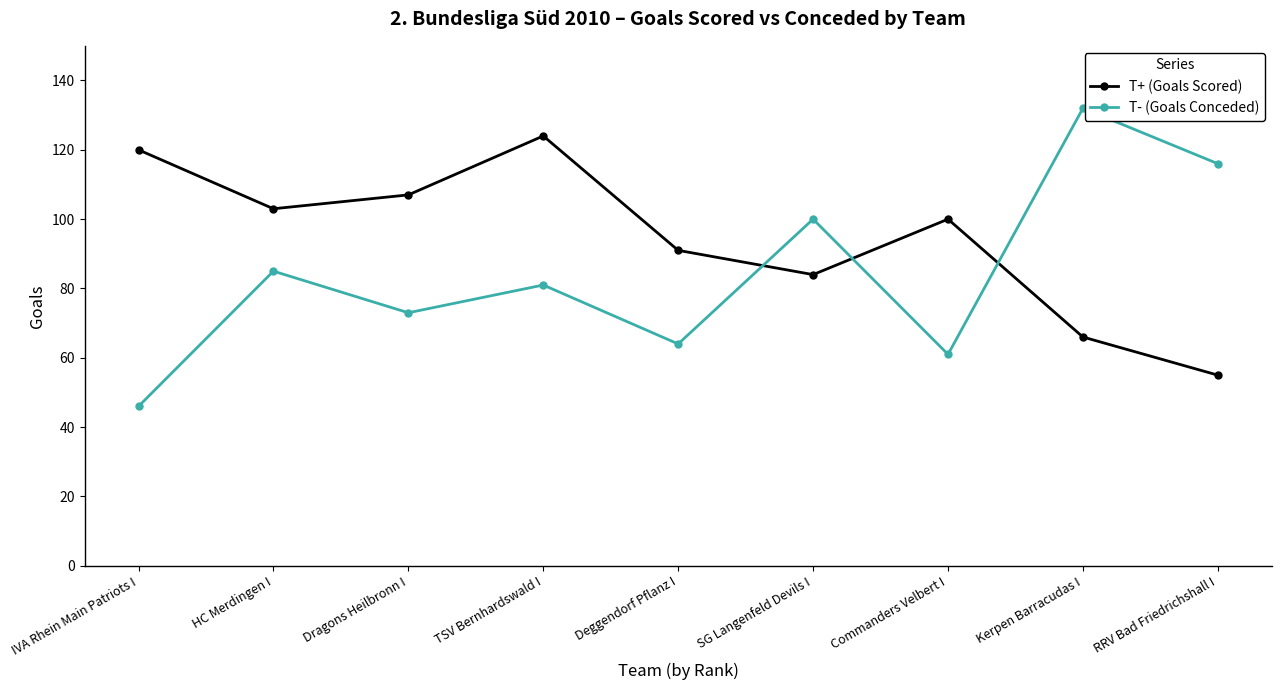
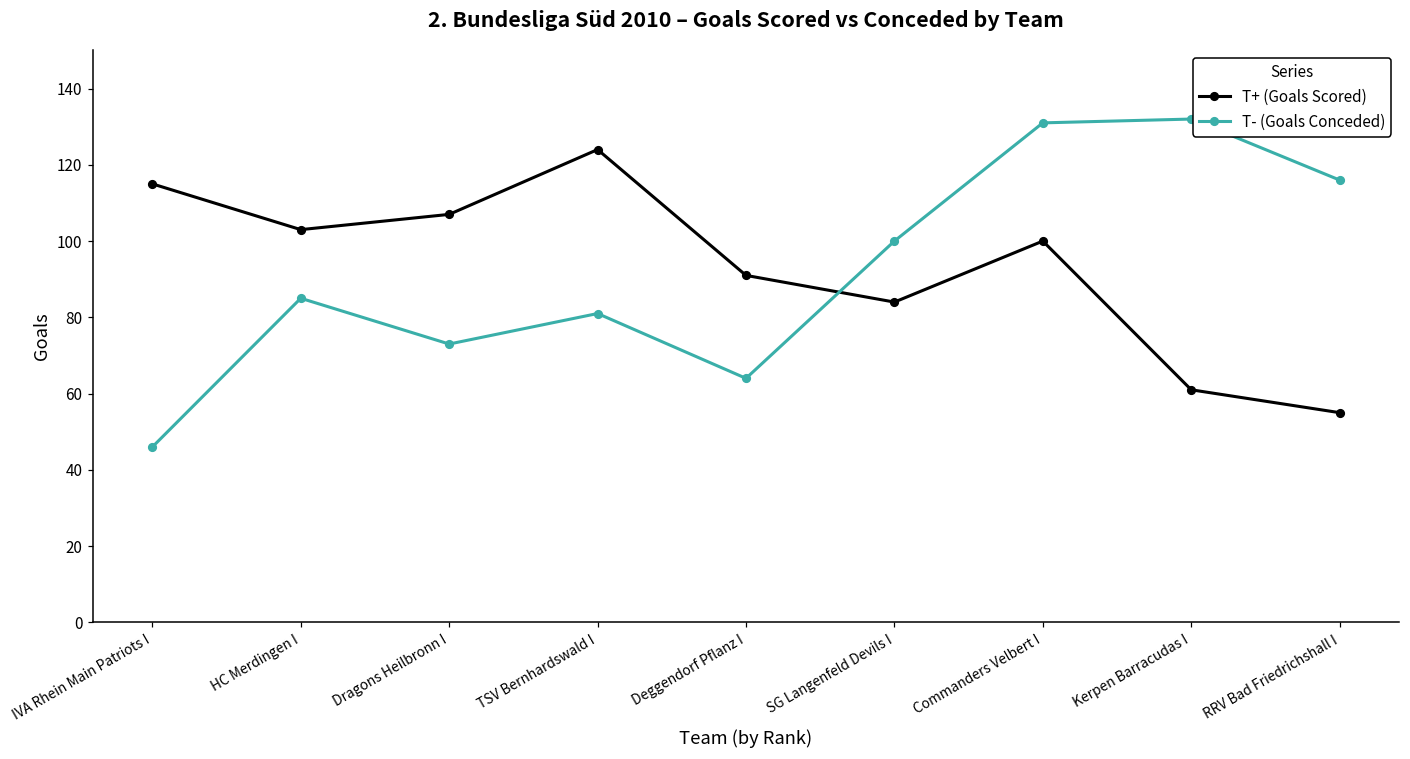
T+ (Goals Scored), IVA Rhein Main Patriots I: 120 -> 115
T- (Goals Conceded), Commanders Velbert I: 61 -> 131
T+ (Goals Scored), Kerpen Barracudas I: 66 -> 61
